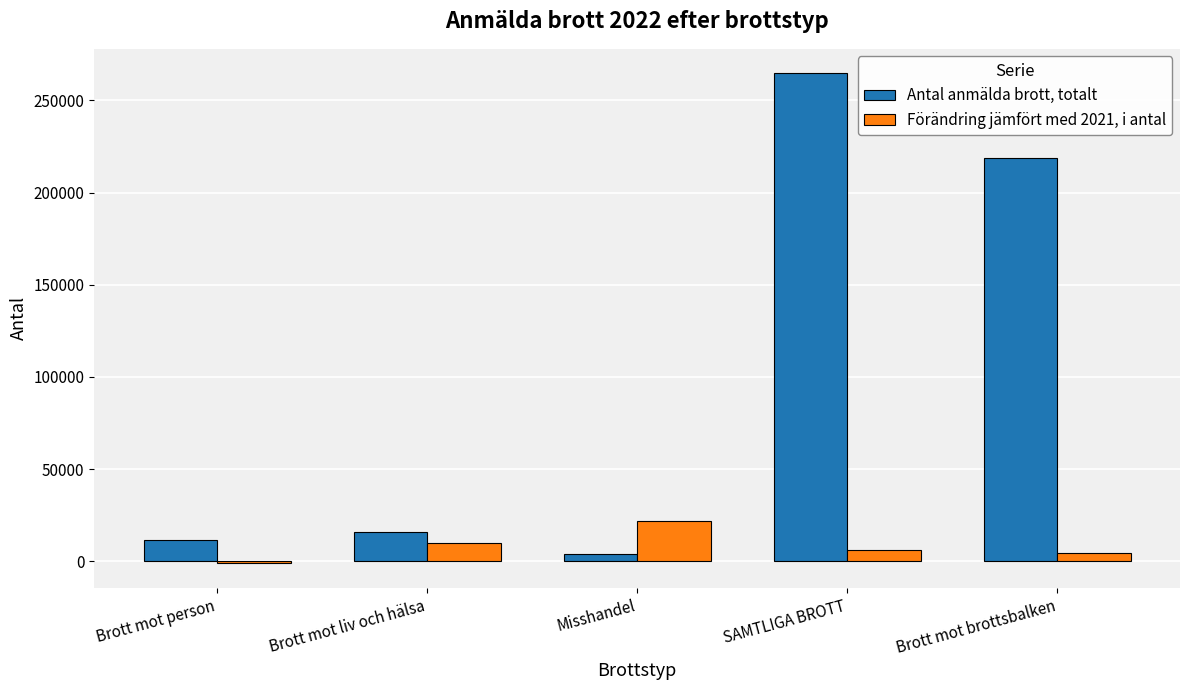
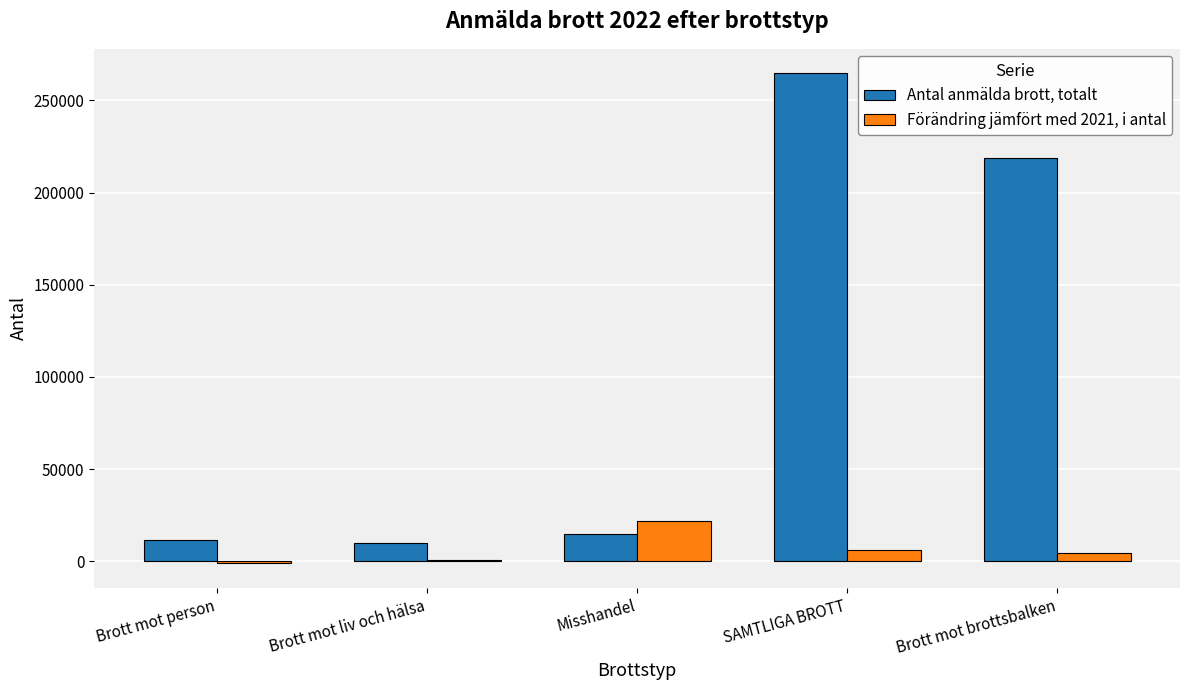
Antal anmälda brott, totalt, Brott mot liv och hälsa: 16000 -> 10000
Förändring jämfört med 2021, i antal, Brott mot liv och hälsa: 10000 -> 1000
Antal anmälda brott, totalt, Misshandel: 4000 -> 15000
